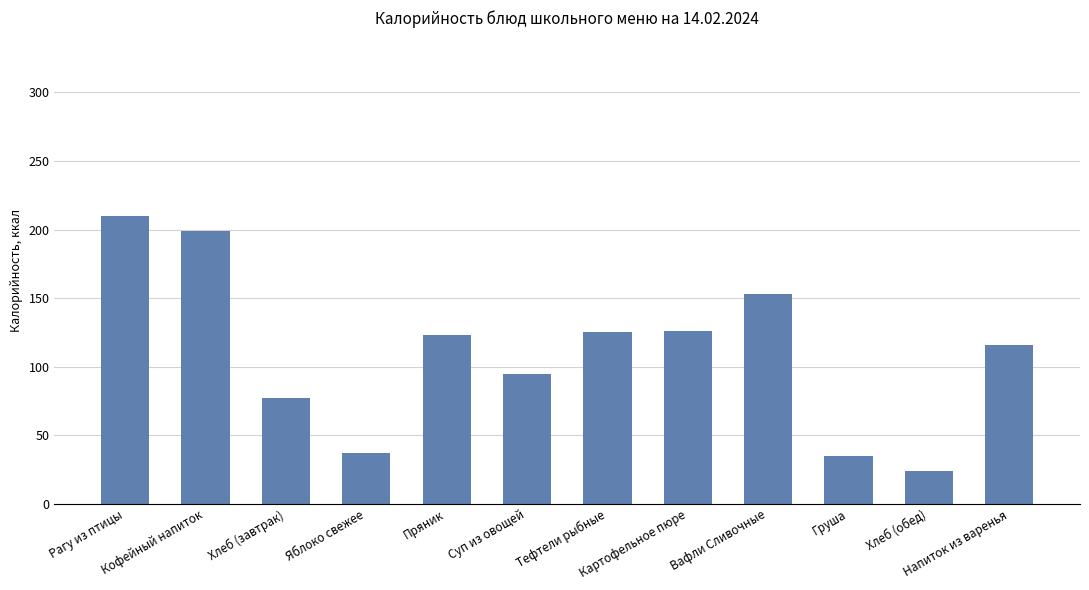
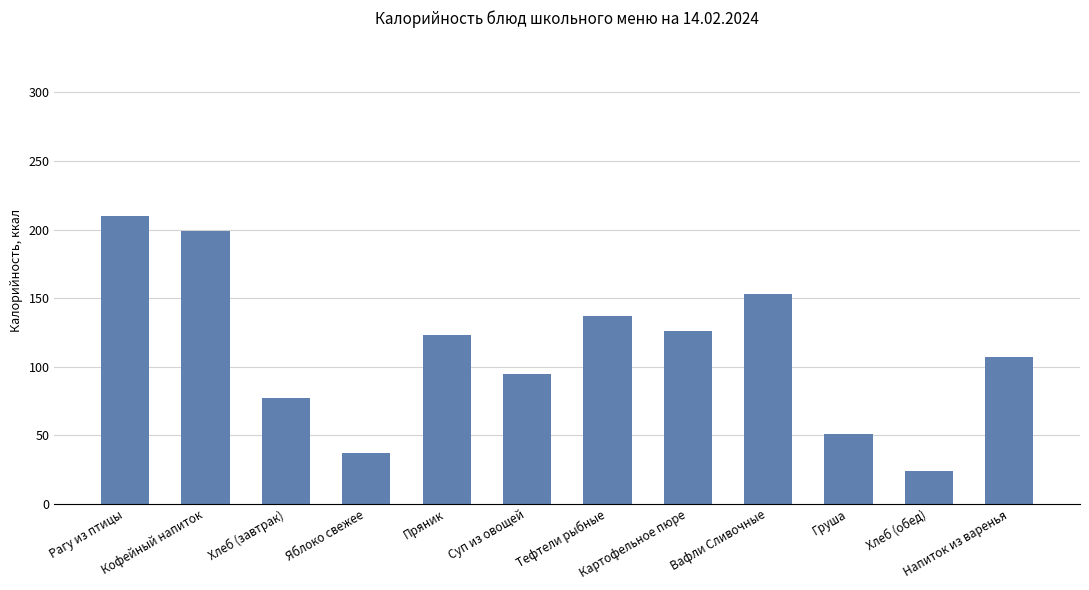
Тефтели рыбные: 125 -> 137
Груша: 35 -> 51
Напиток из варенья: 116 -> 107
